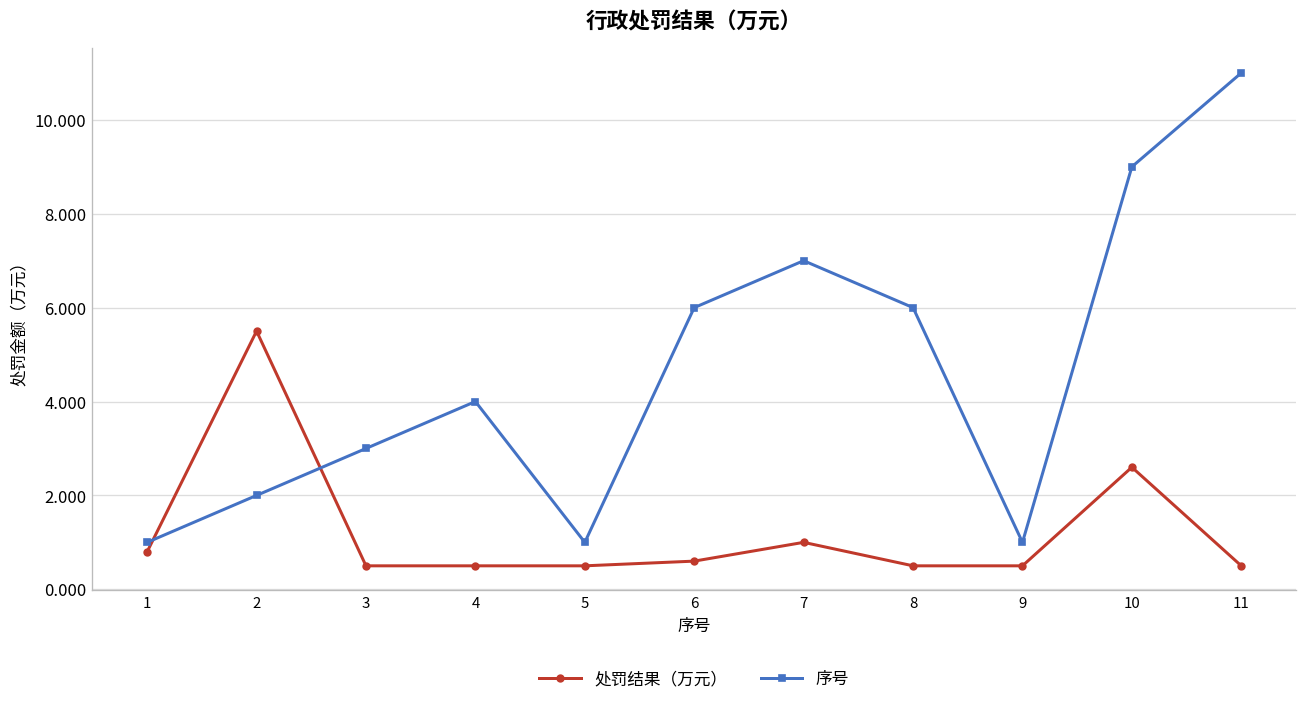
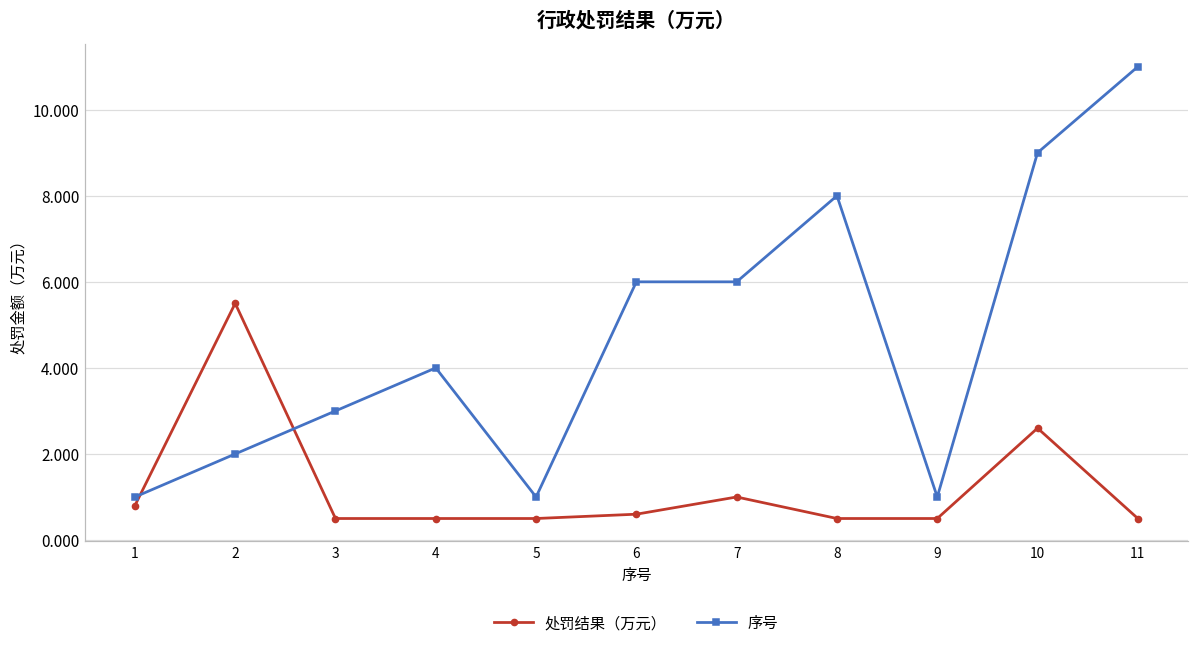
序号, 7: 7 -> 6
序号, 8: 6 -> 8
